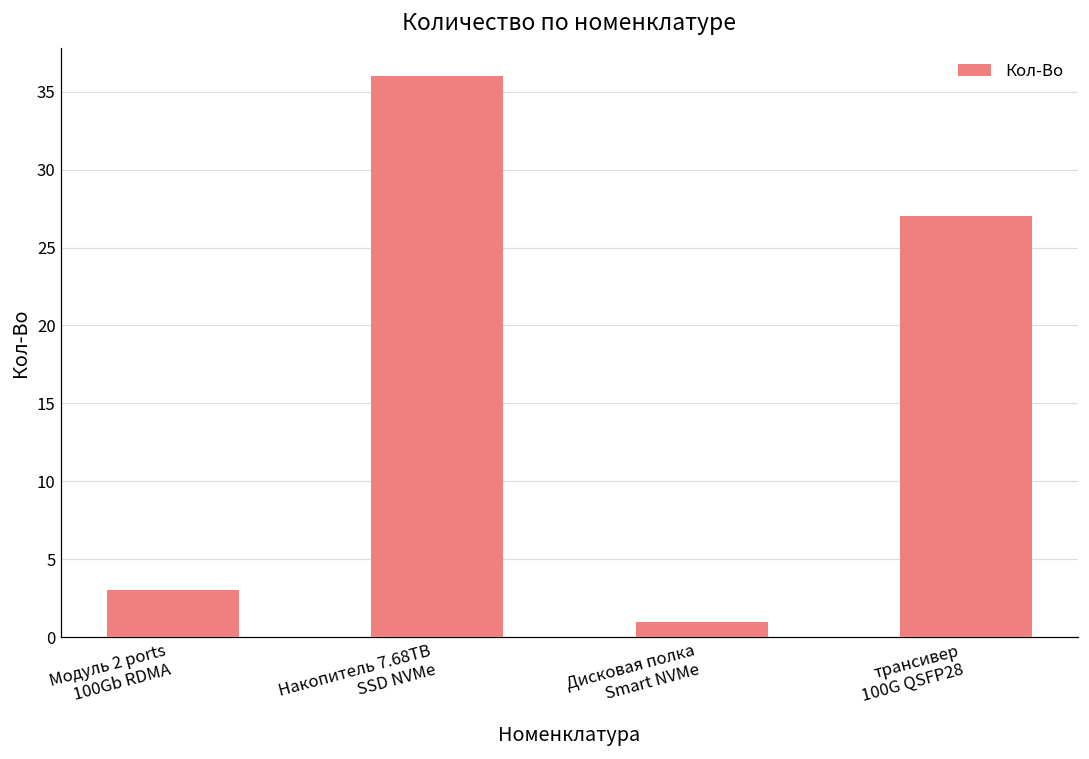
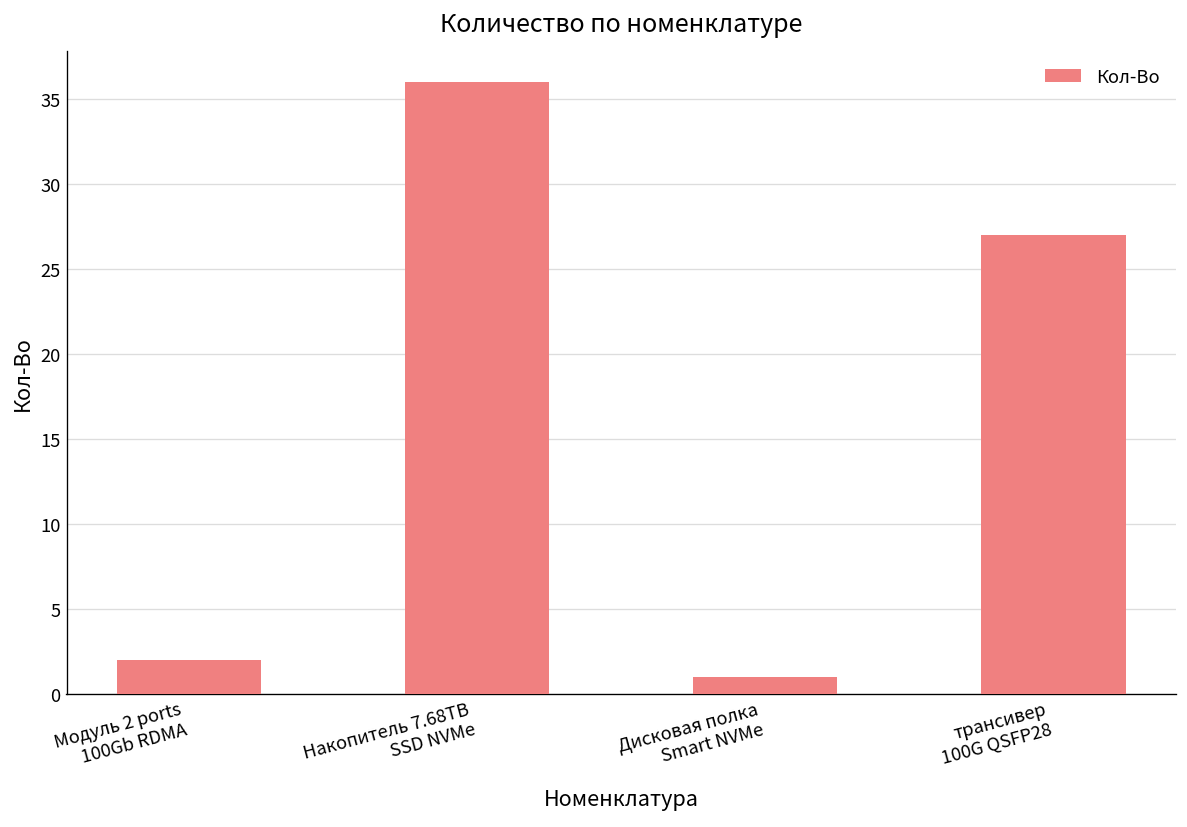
Модуль 2 ports 100Gb RDMA: 3 -> 2
